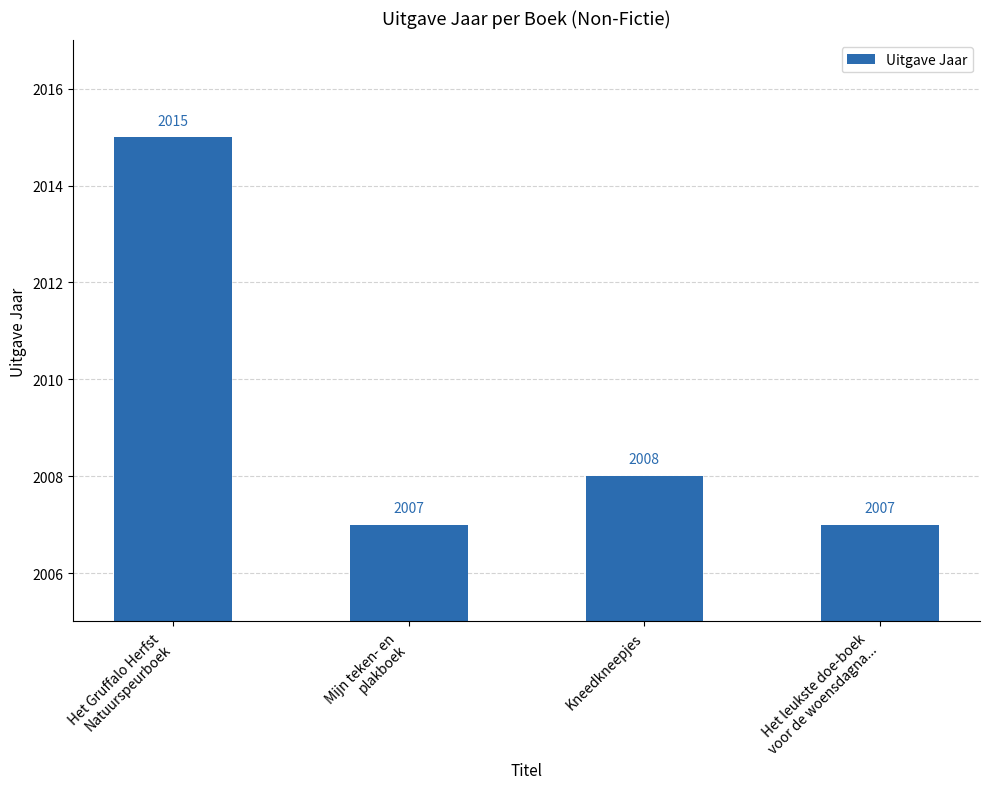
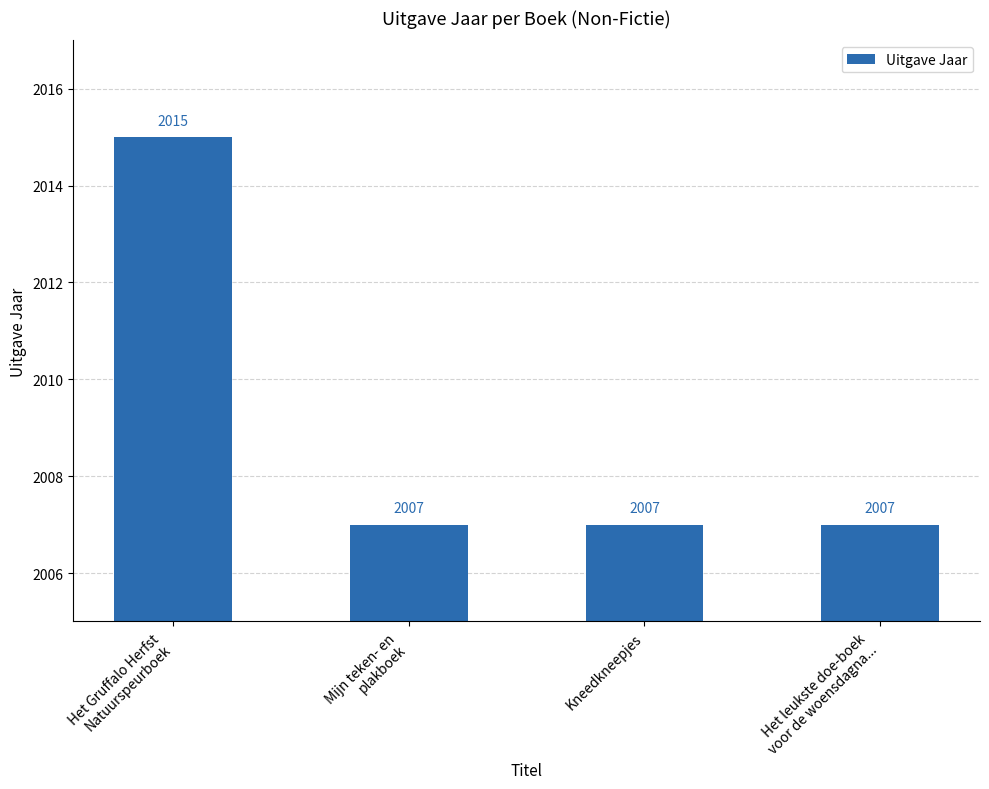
Kneedkneepjes: 2008 -> 2007
